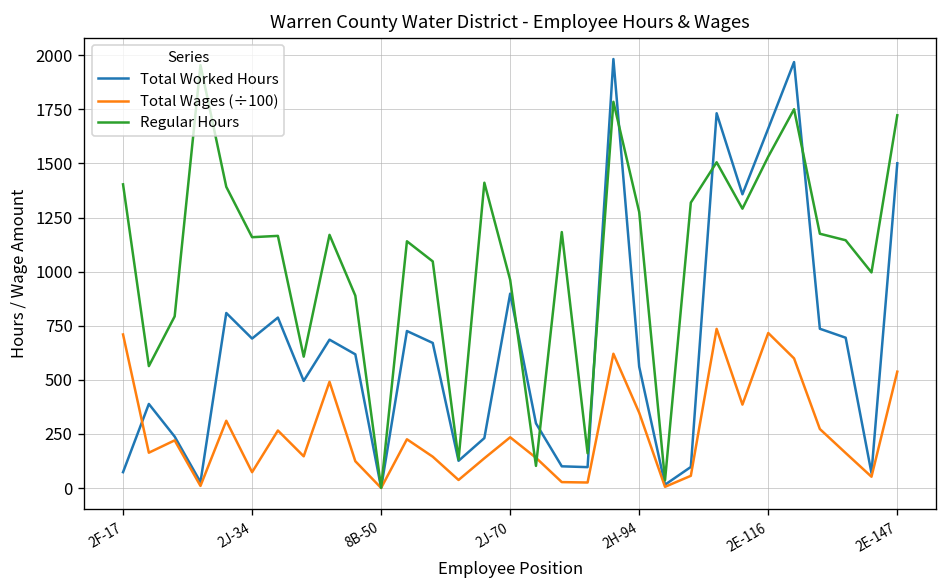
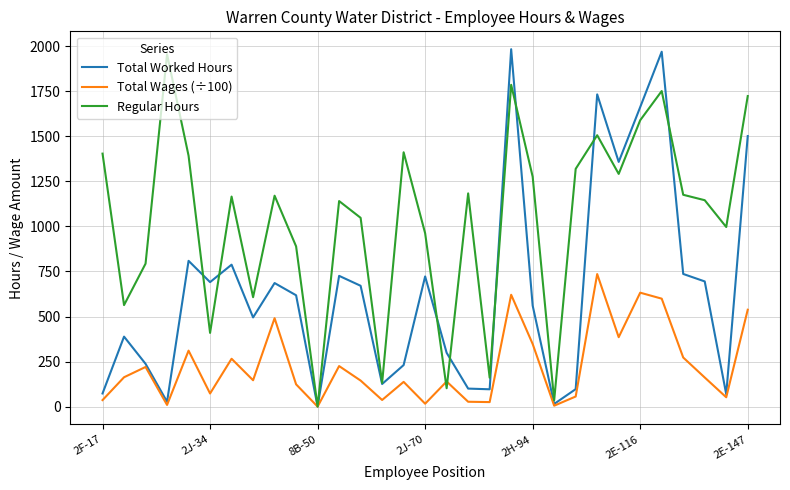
Total Wages (÷100), 2F-17: 710 -> 40
Regular Hours, 2J-34: 1160 -> 410
Total Worked Hours, 2J-70: 900 -> 720
Total Wages (÷100), 2J-70: 230 -> 20
Total Wages (÷100), 2E-116: 720 -> 630
Regular Hours, 2E-116: 1530 -> 1590
